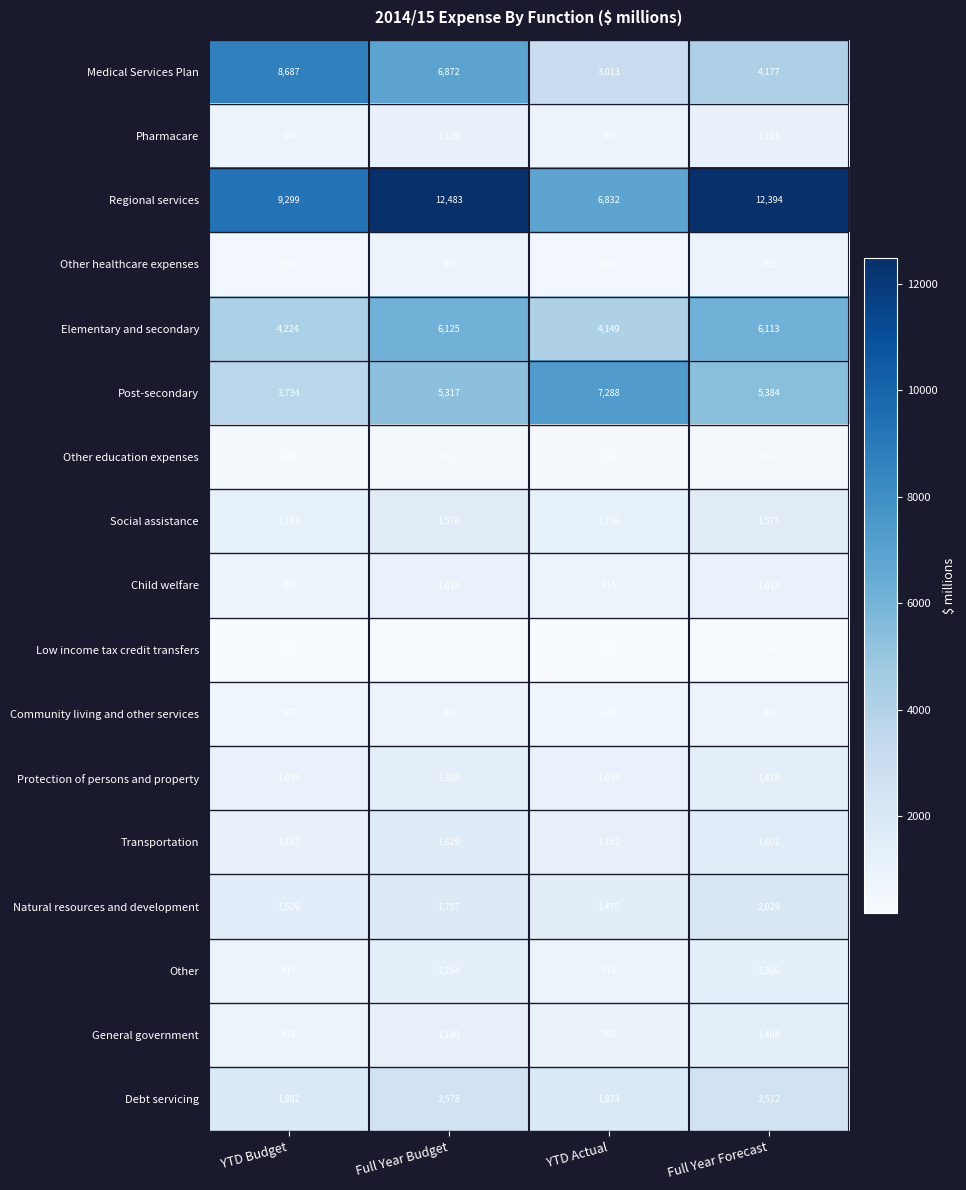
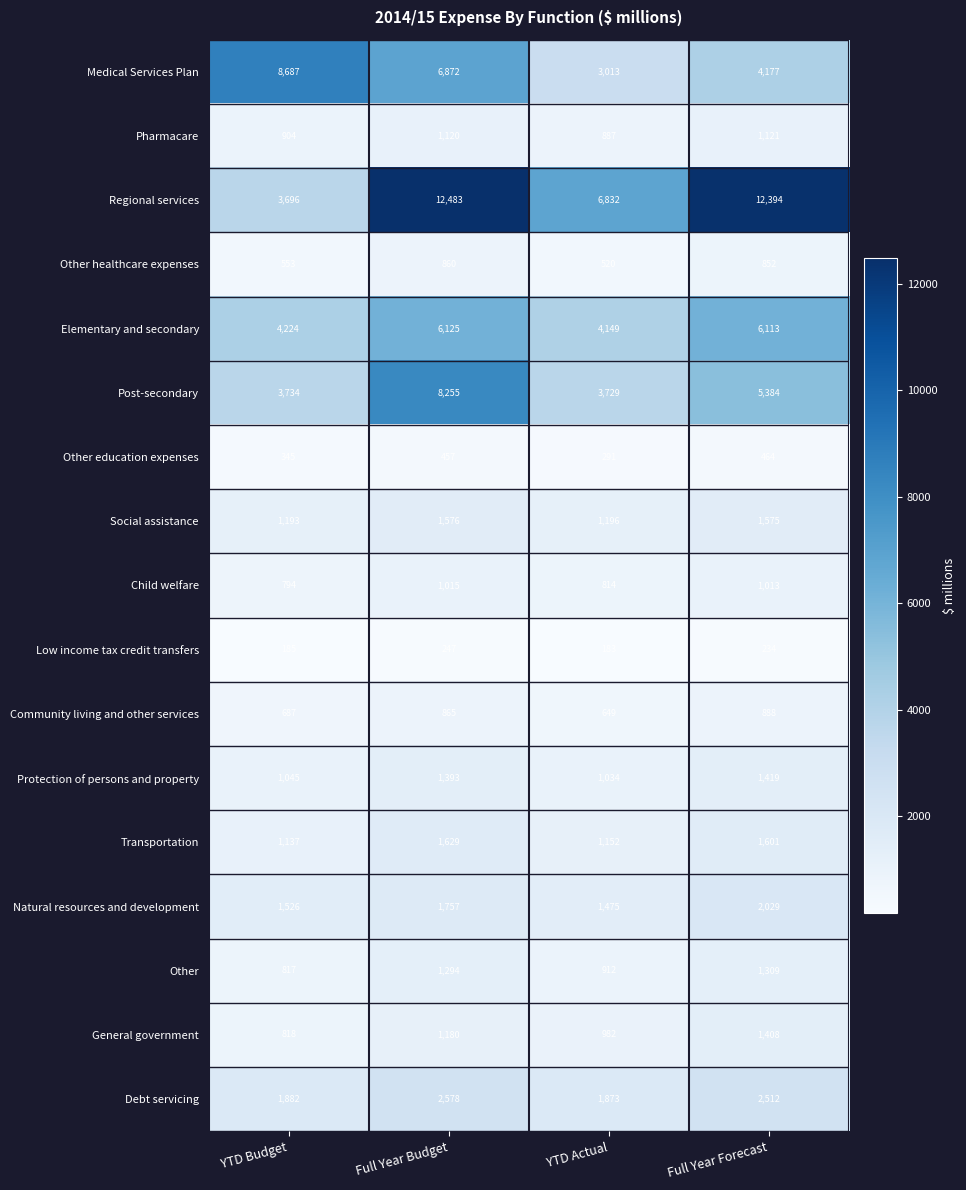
Regional services, YTD Budget: 9,299 -> 3,696
Post-secondary, Full Year Budget: 5,317 -> 8,255
Post-secondary, YTD Actual: 7,288 -> 3,729
